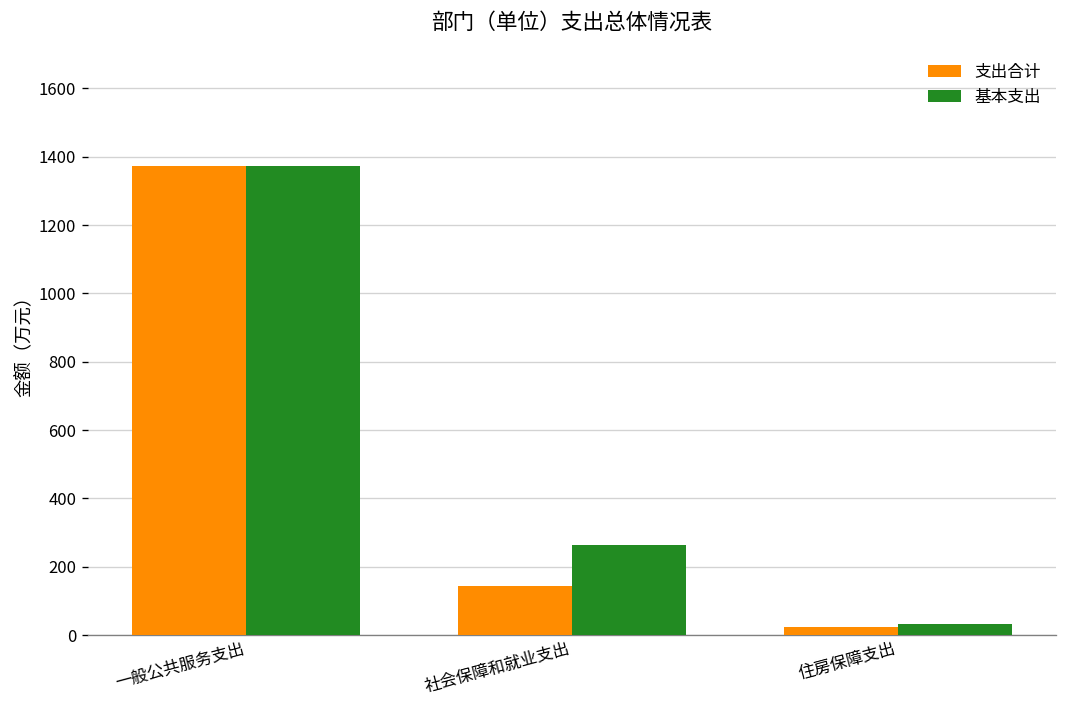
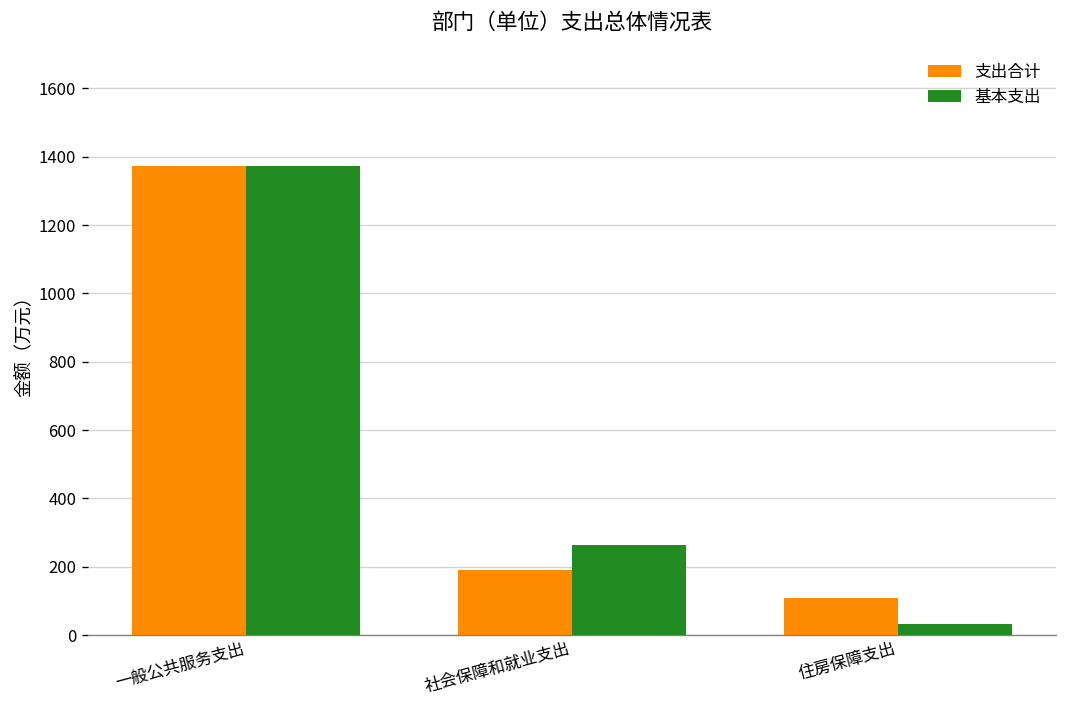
支出合计, 社会保障和就业支出: 140 -> 190
支出合计, 住房保障支出: 20 -> 110
